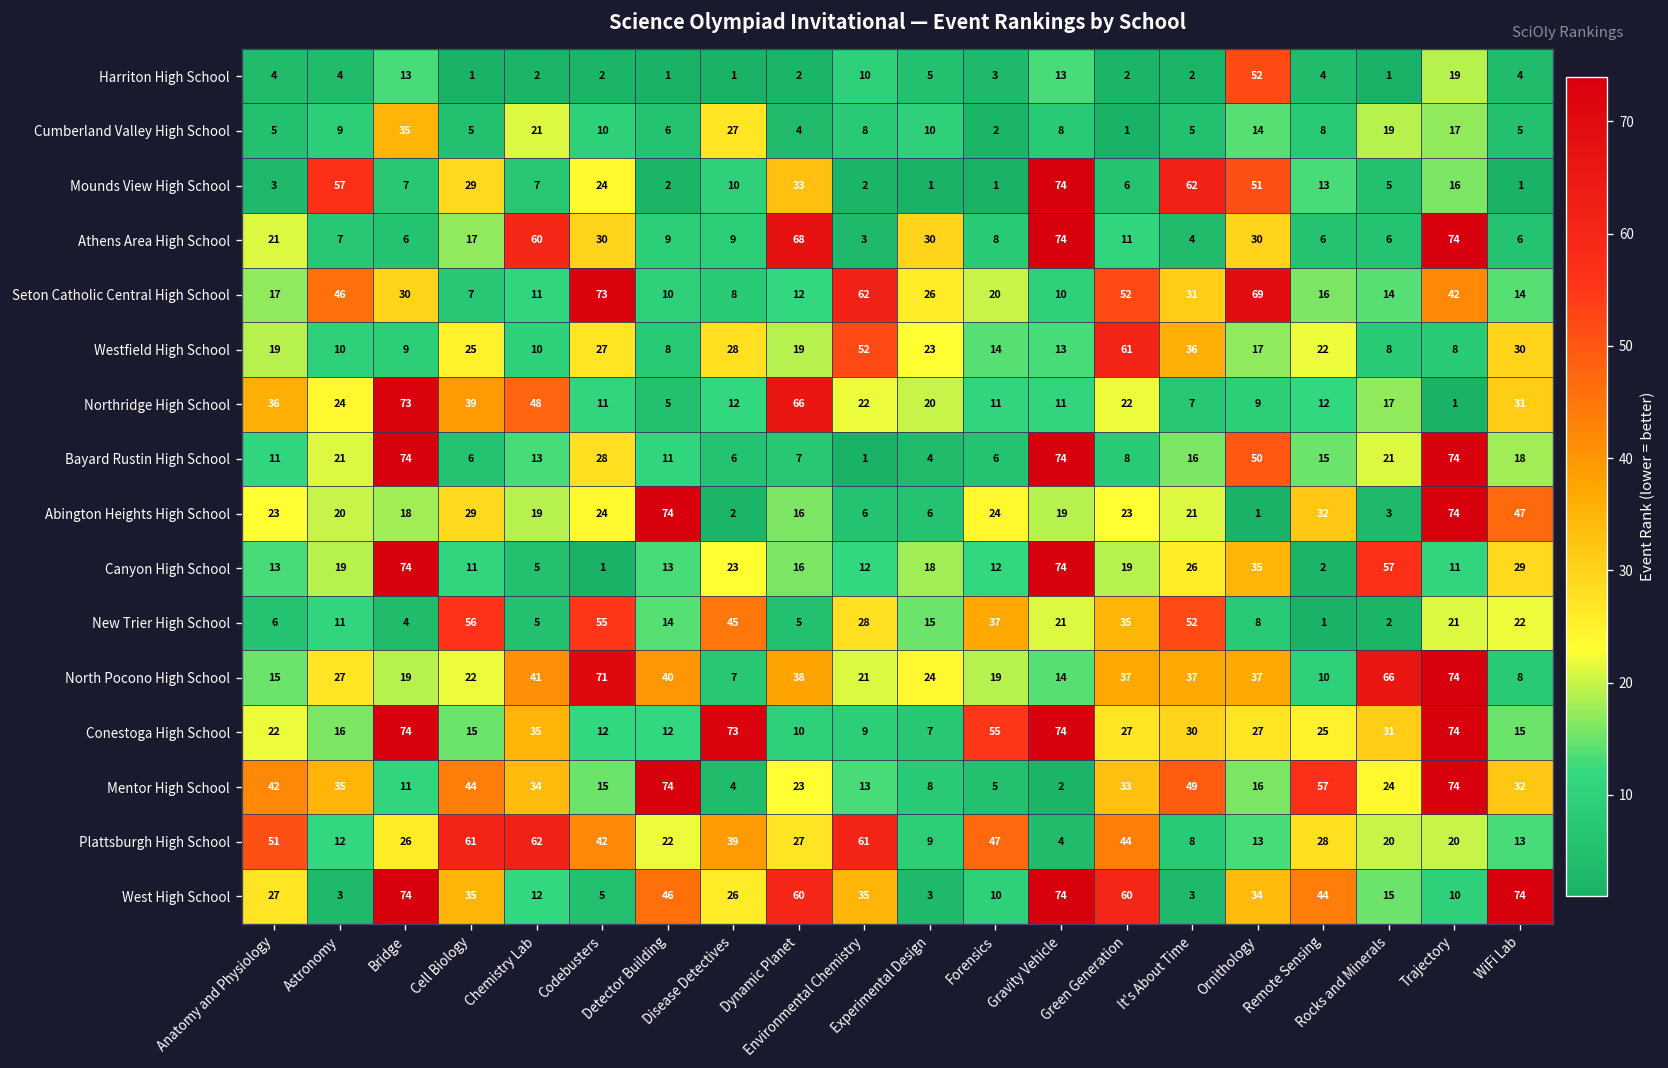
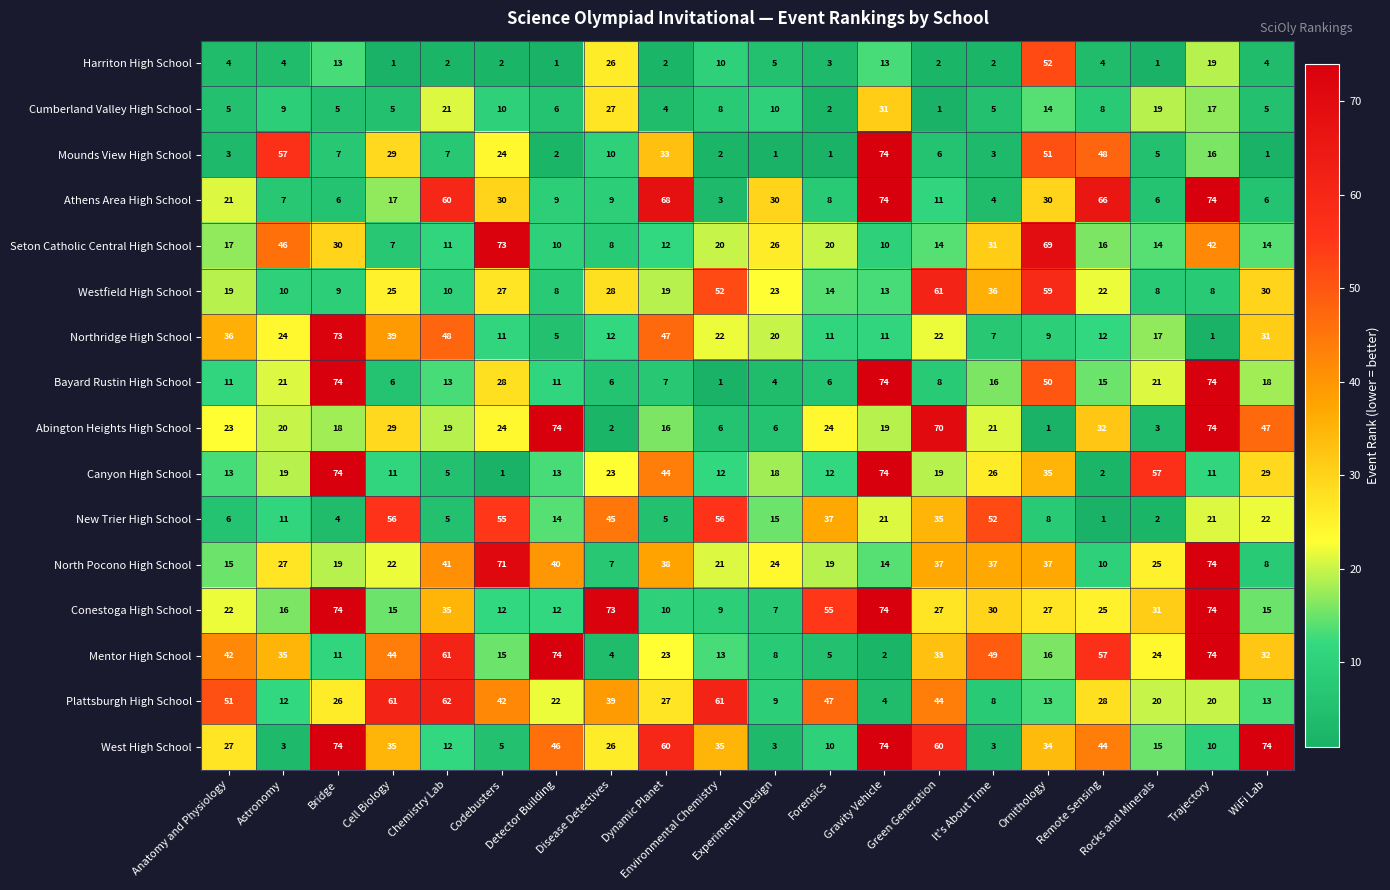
Harriton High School, Disease Detectives: 1 -> 26
Cumberland Valley High School, Bridge: 35 -> 5
Cumberland Valley High School, Gravity Vehicle: 8 -> 31
Mounds View High School, It's About Time: 62 -> 3
Mounds View High School, Remote Sensing: 13 -> 48
Athens Area High School, Remote Sensing: 6 -> 66
Seton Catholic Central High School, Environmental Chemistry: 62 -> 20
Seton Catholic Central High School, Green Generation: 52 -> 14
Westfield High School, Ornithology: 17 -> 59
Northridge High School, Dynamic Planet: 66 -> 47
Abington Heights High School, Green Generation: 23 -> 70
Canyon High School, Dynamic Planet: 16 -> 44
New Trier High School, Environmental Chemistry: 28 -> 56
North Pocono High School, Rocks and Minerals: 66 -> 25
Mentor High School, Chemistry Lab: 34 -> 61
